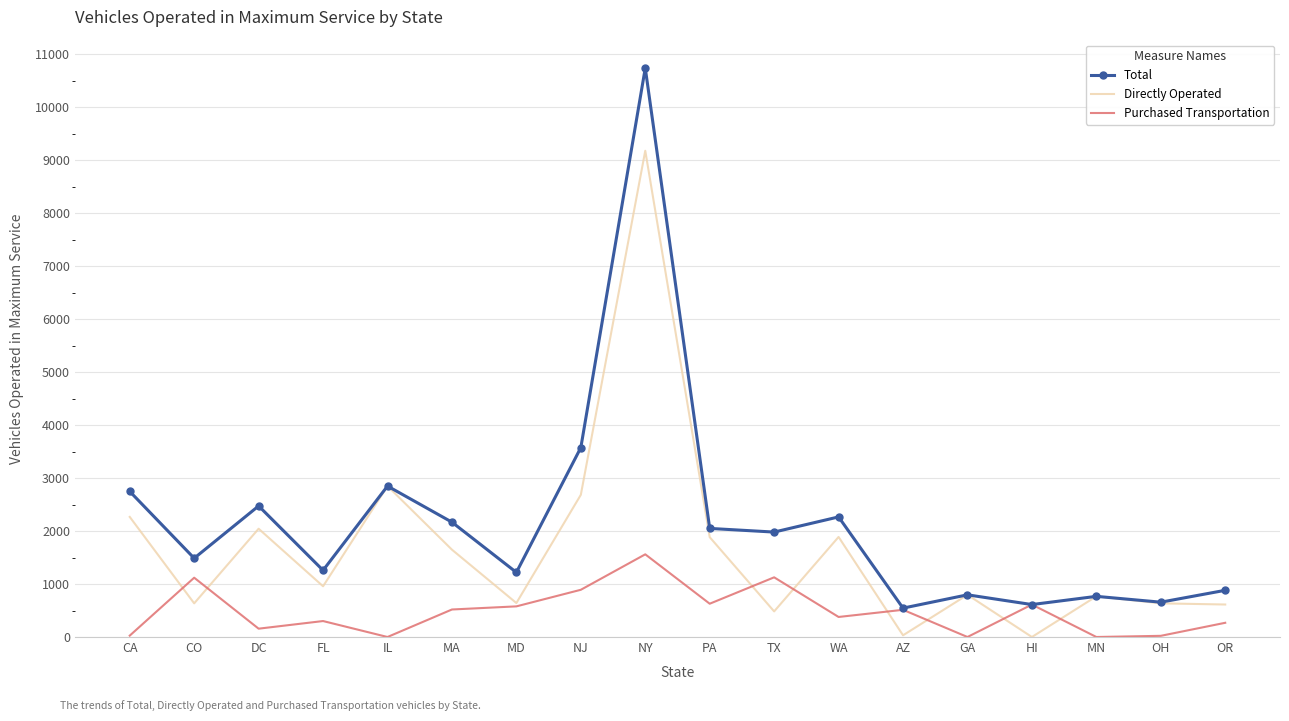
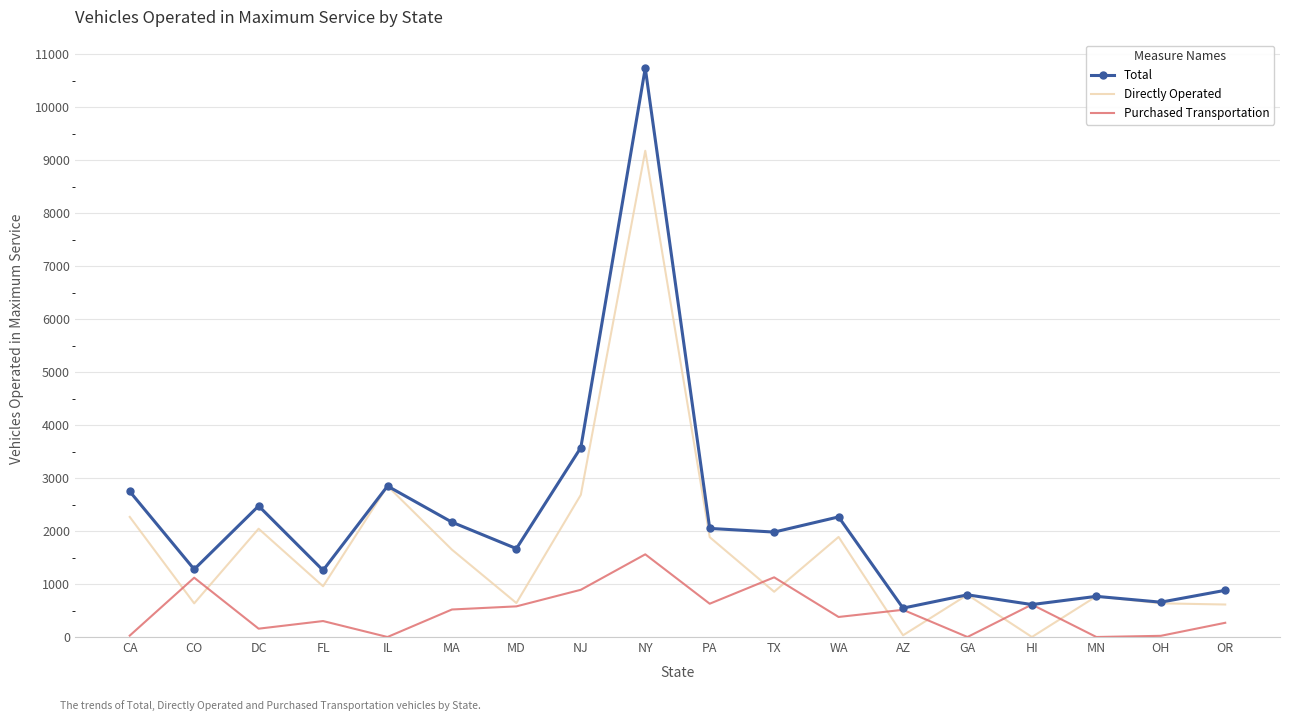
Total, CO: 1500 -> 1300
Total, MD: 1200 -> 1700
Directly Operated, TX: 500 -> 900
